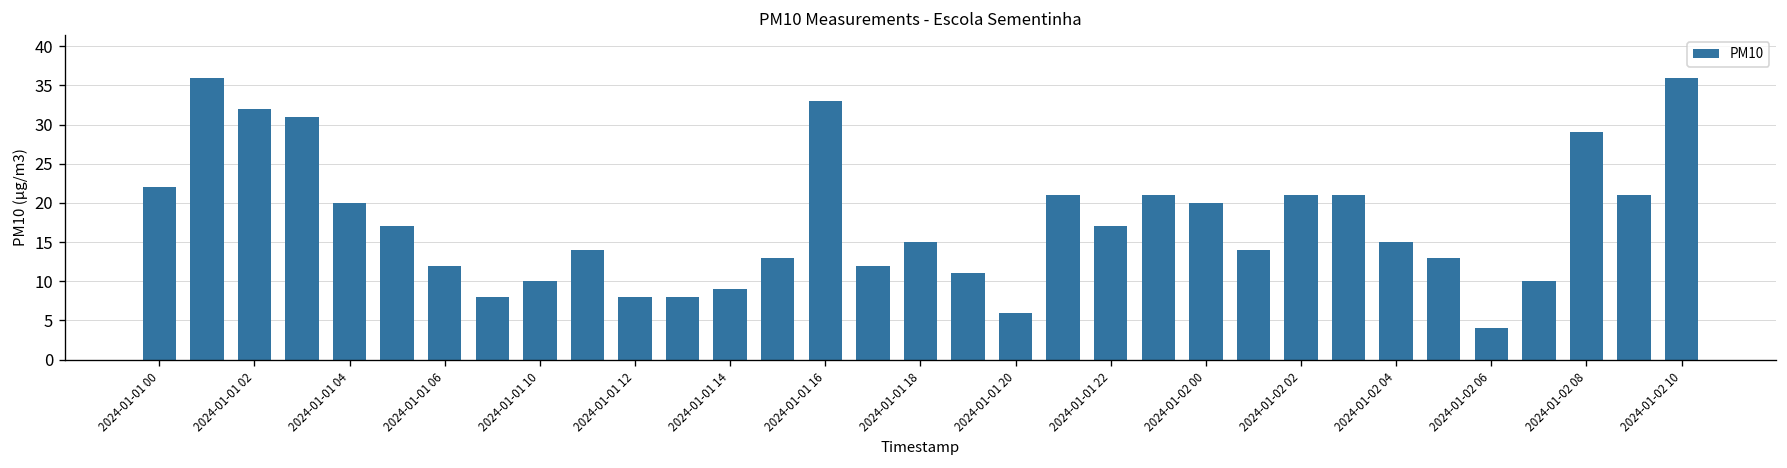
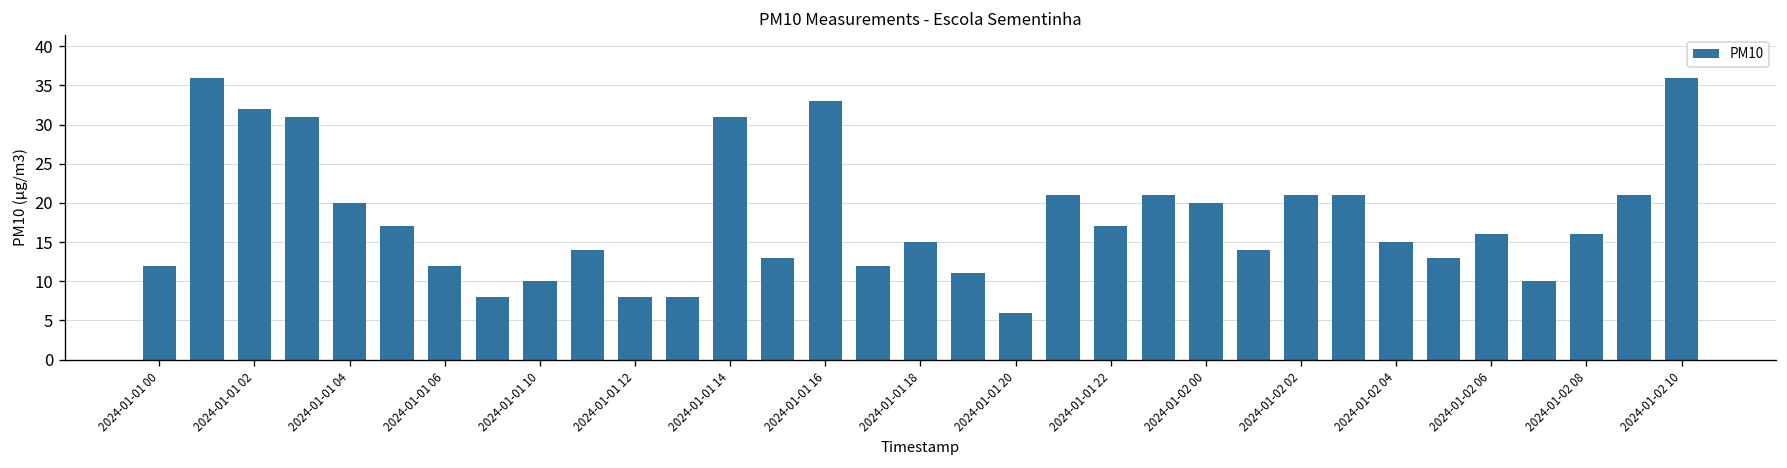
2024-01-01 00: 22 -> 12
2024-01-01 14: 9 -> 31
2024-01-02 06: 4 -> 16
2024-01-02 08: 29 -> 16
